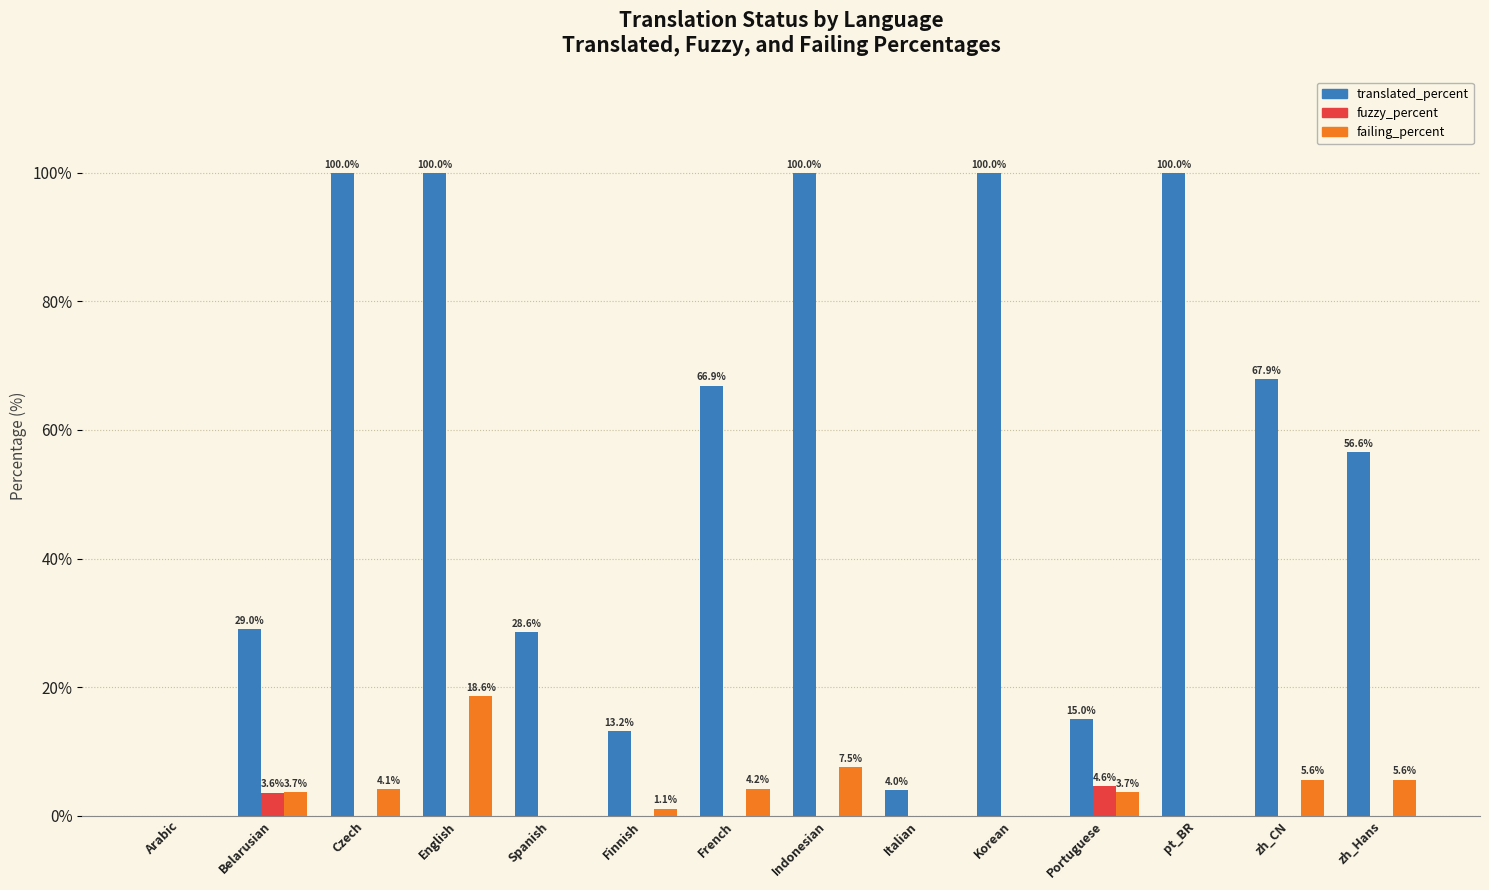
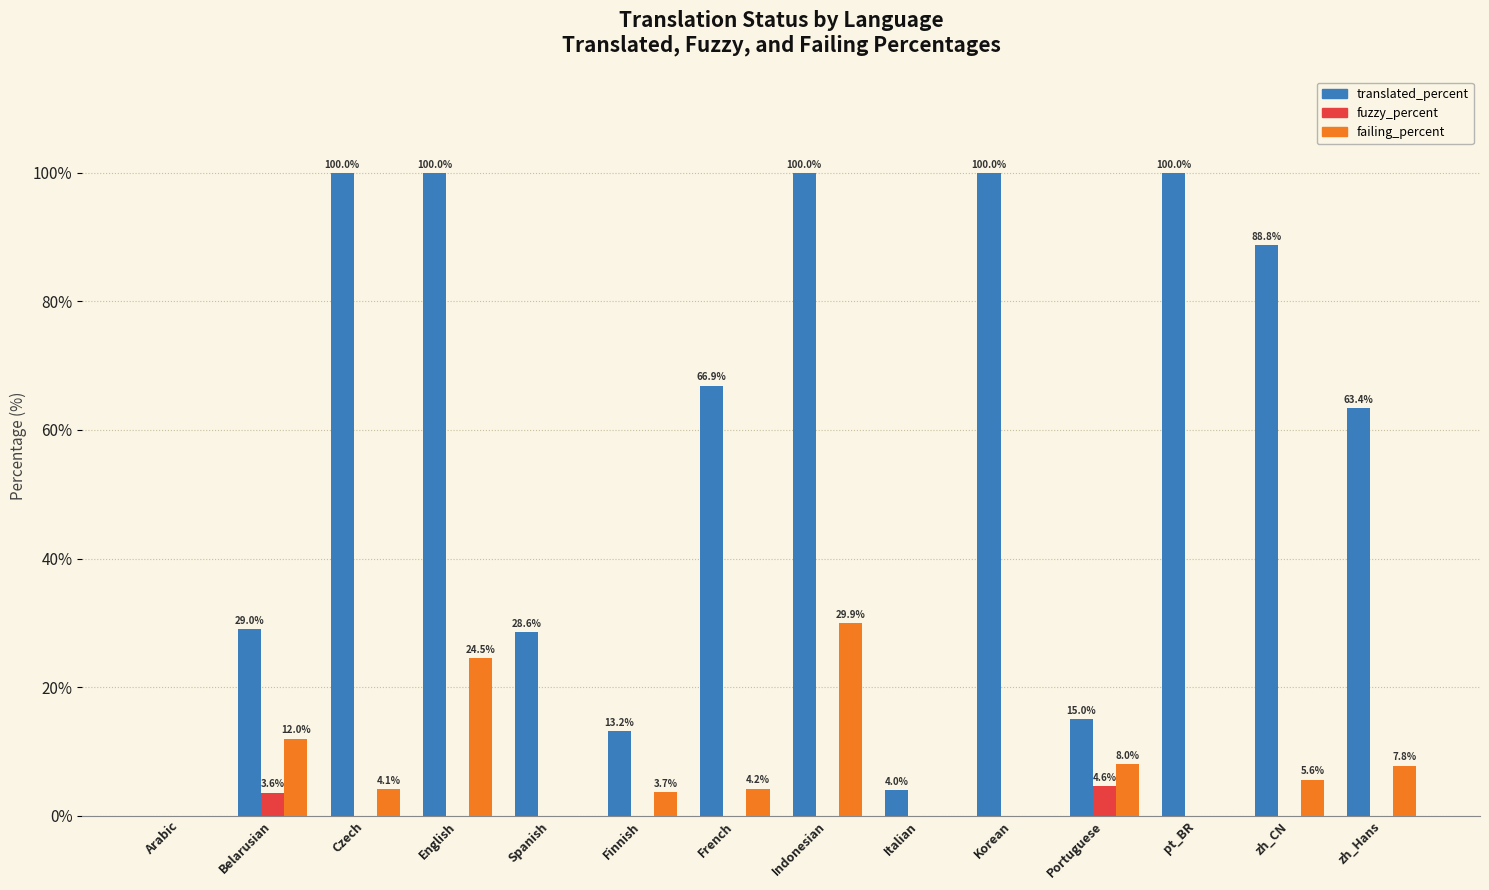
failing_percent, Belarusian: 3.7% -> 12.0%
failing_percent, English: 18.6% -> 24.5%
failing_percent, Finnish: 1.1% -> 3.7%
failing_percent, Indonesian: 7.5% -> 29.9%
failing_percent, Portuguese: 3.7% -> 8.0%
translated_percent, zh_CN: 67.9% -> 88.8%
translated_percent, zh_Hans: 56.6% -> 63.4%
failing_percent, zh_Hans: 5.6% -> 7.8%
